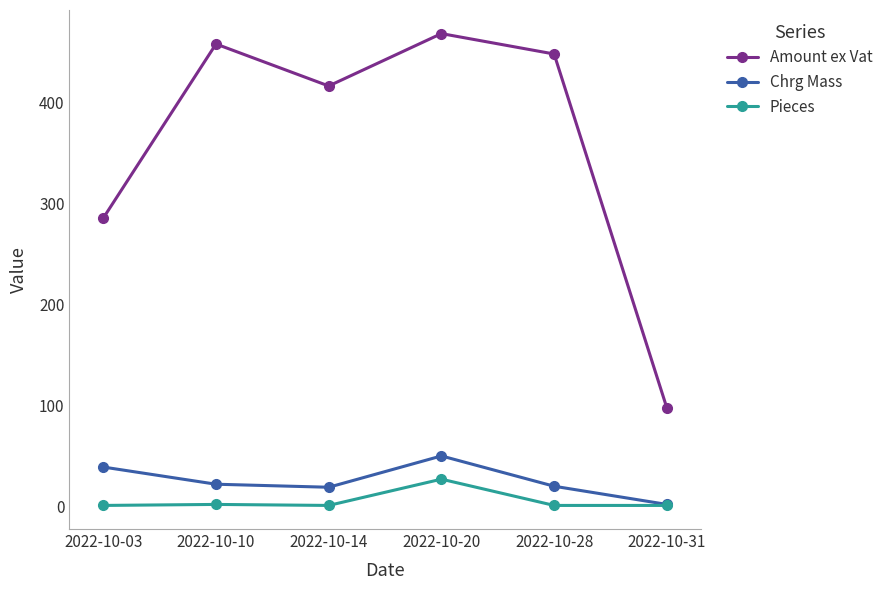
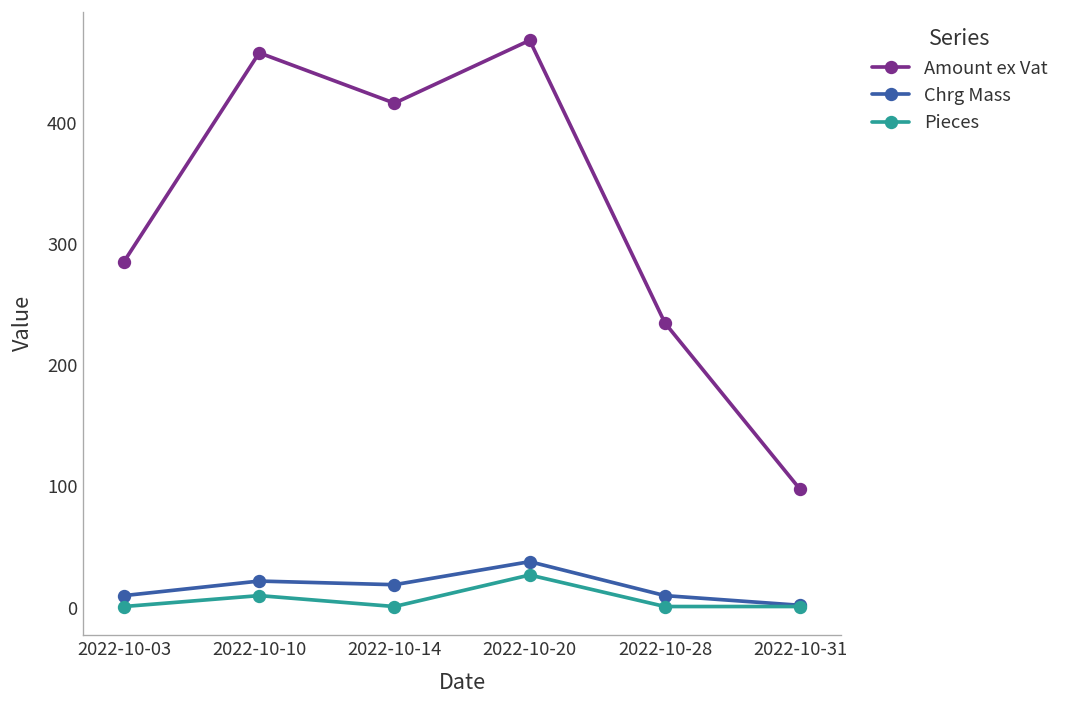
Chrg Mass, 2022-10-03: 39 -> 10
Pieces, 2022-10-10: 2 -> 10
Chrg Mass, 2022-10-20: 50 -> 38
Amount ex Vat, 2022-10-28: 448 -> 235
Chrg Mass, 2022-10-28: 20 -> 10
